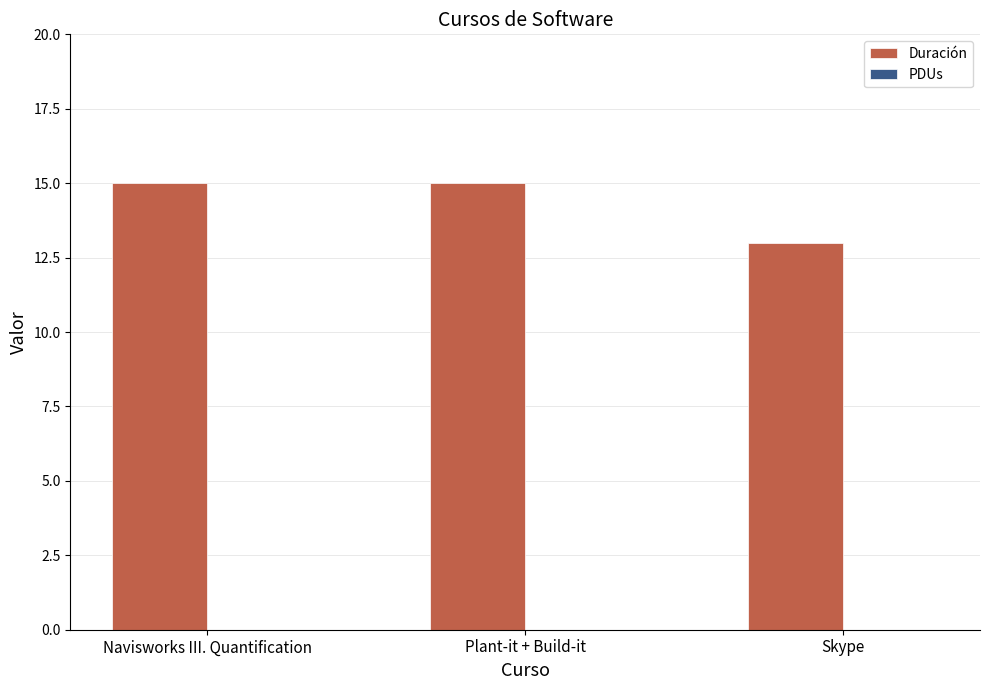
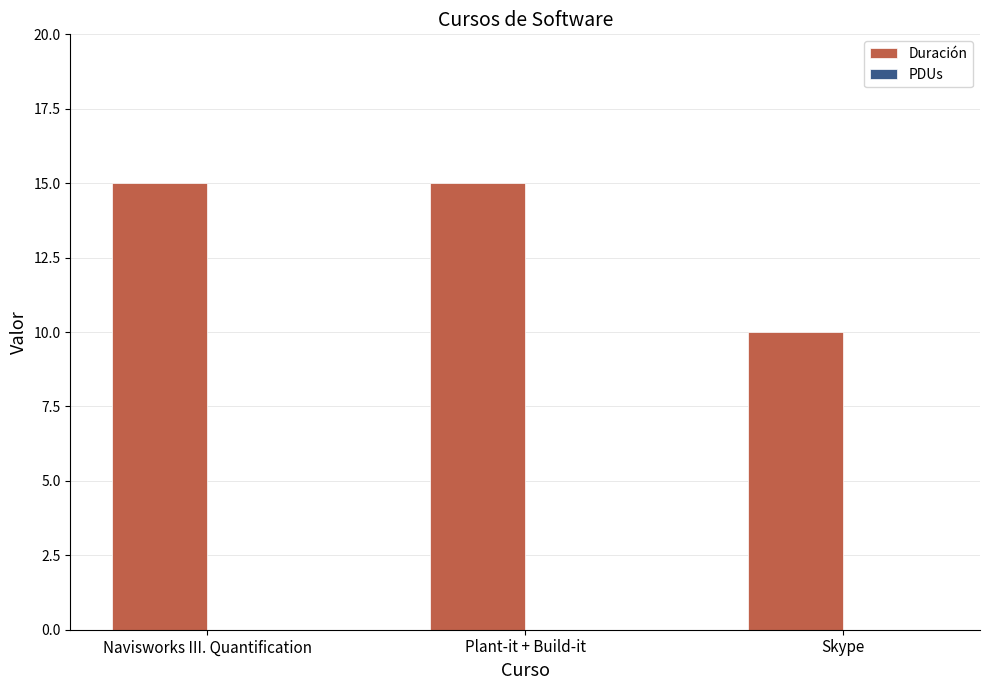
Duración, Skype: 13 -> 10
